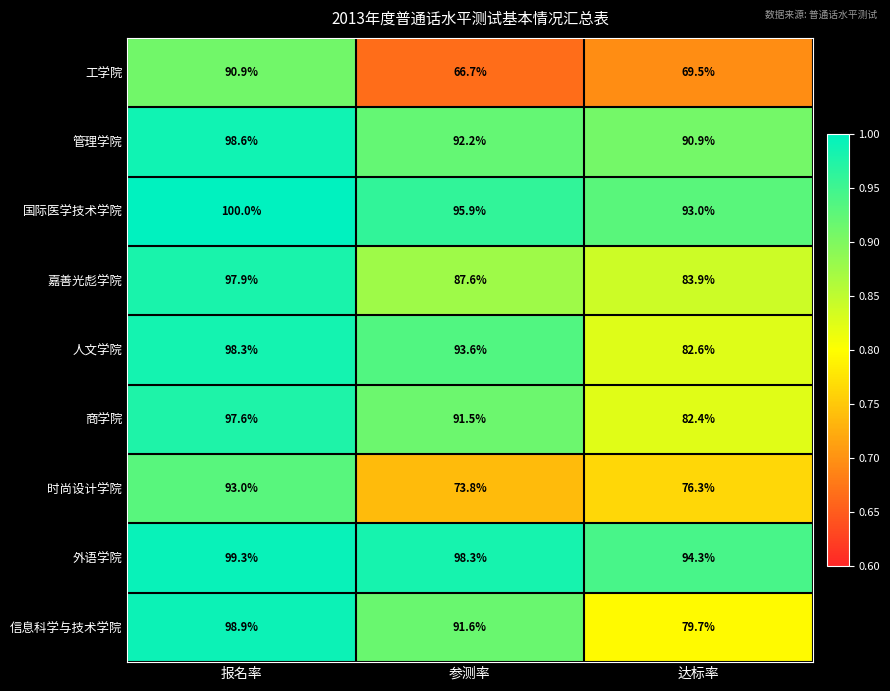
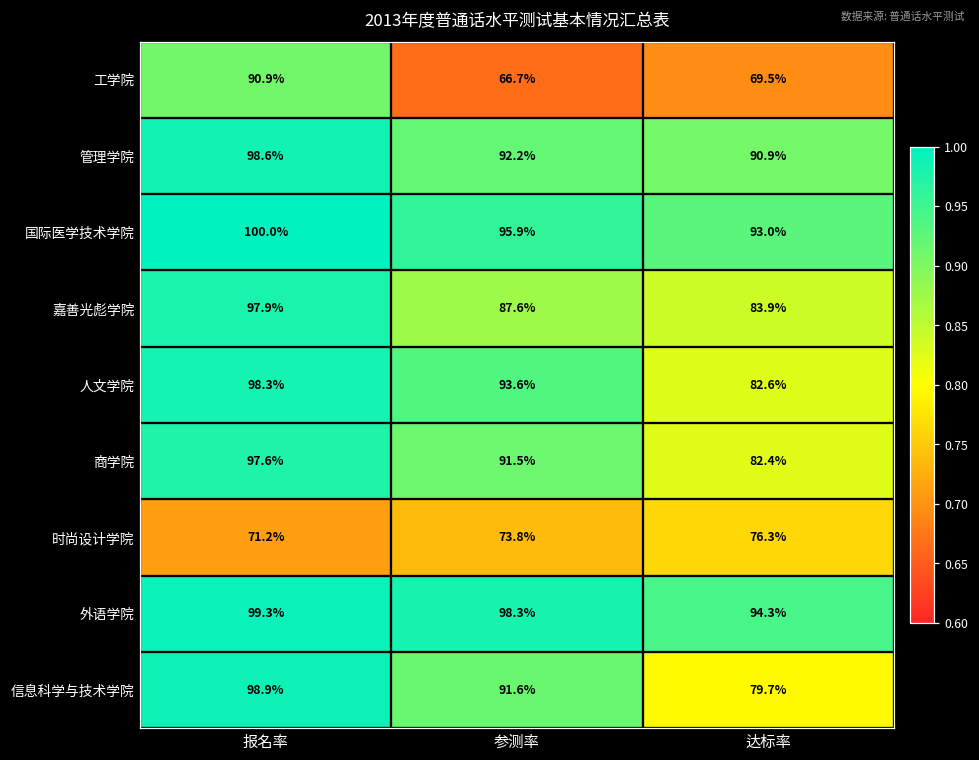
时尚设计学院, 报名率: 93.0% -> 71.2%
